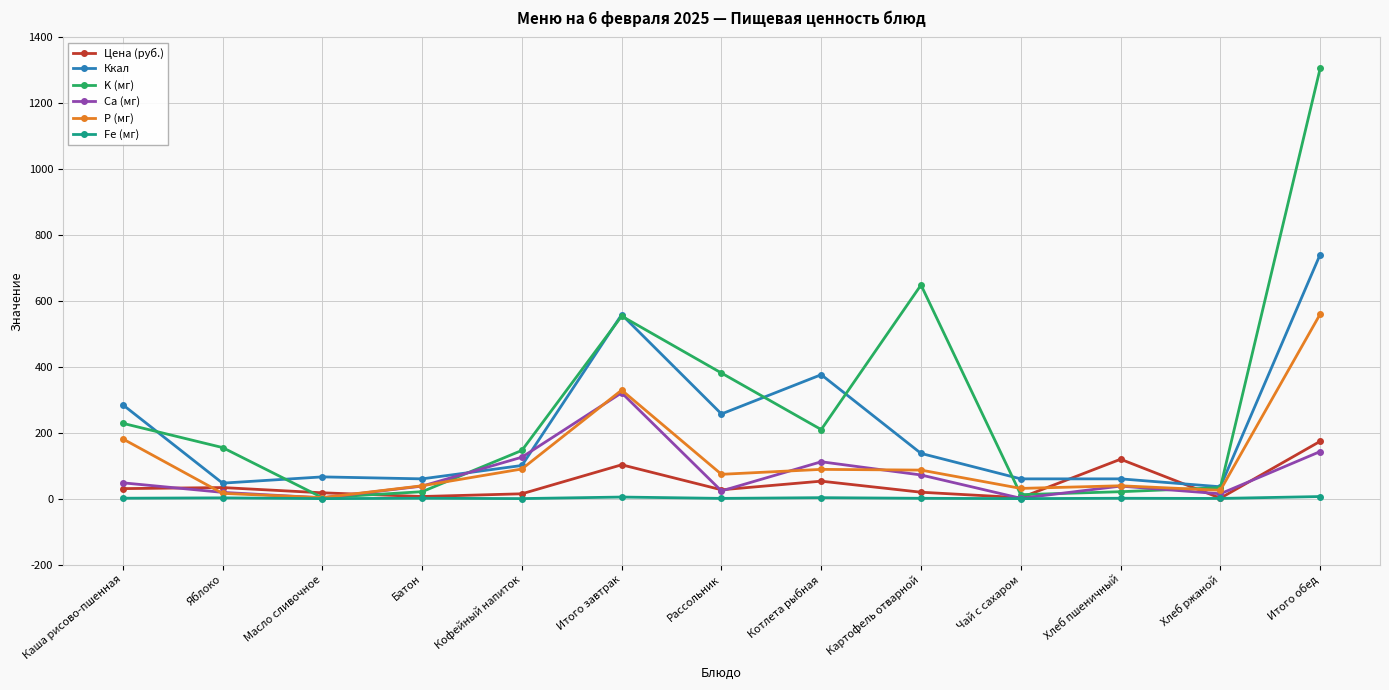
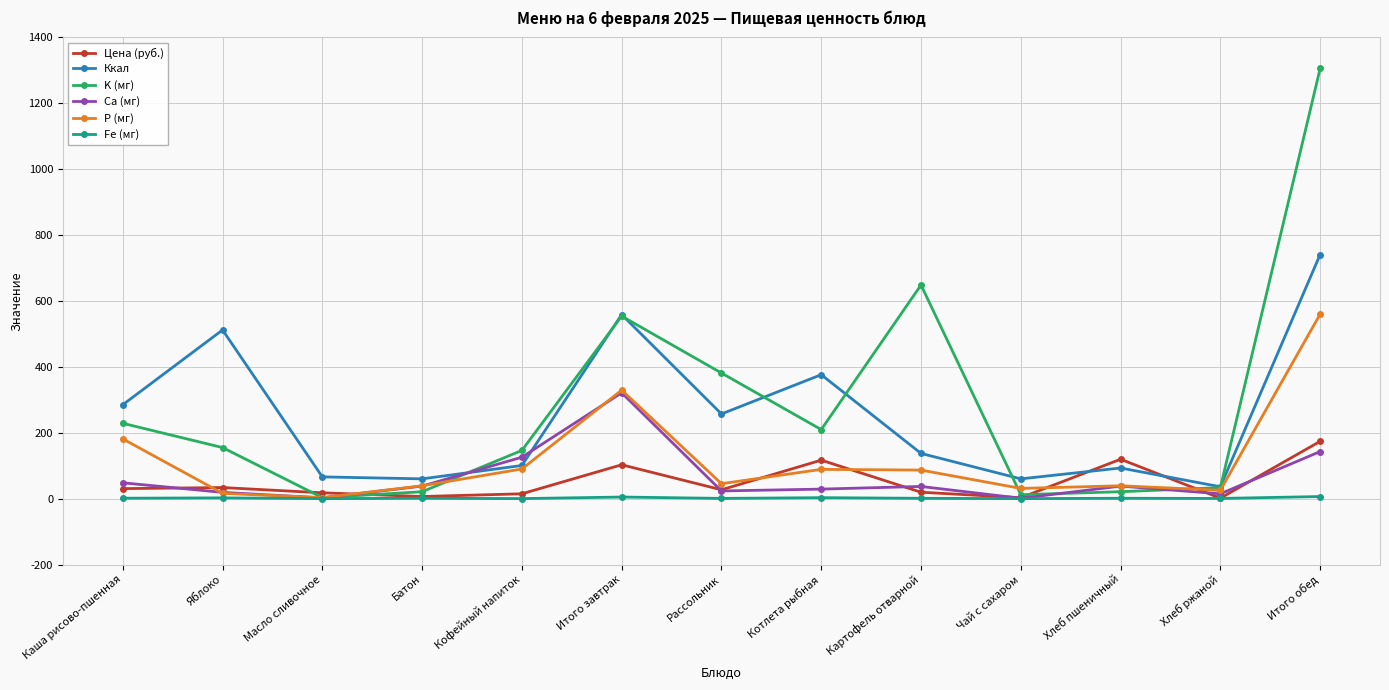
Ккал, Яблоко: 50 -> 510
P (мг), Рассольник: 70 -> 50
Цена (руб.), Котлета рыбная: 50 -> 120
Ca (мг), Котлета рыбная: 110 -> 30
Ca (мг), Картофель отварной: 70 -> 40
Ккал, Хлеб пшеничный: 60 -> 90
